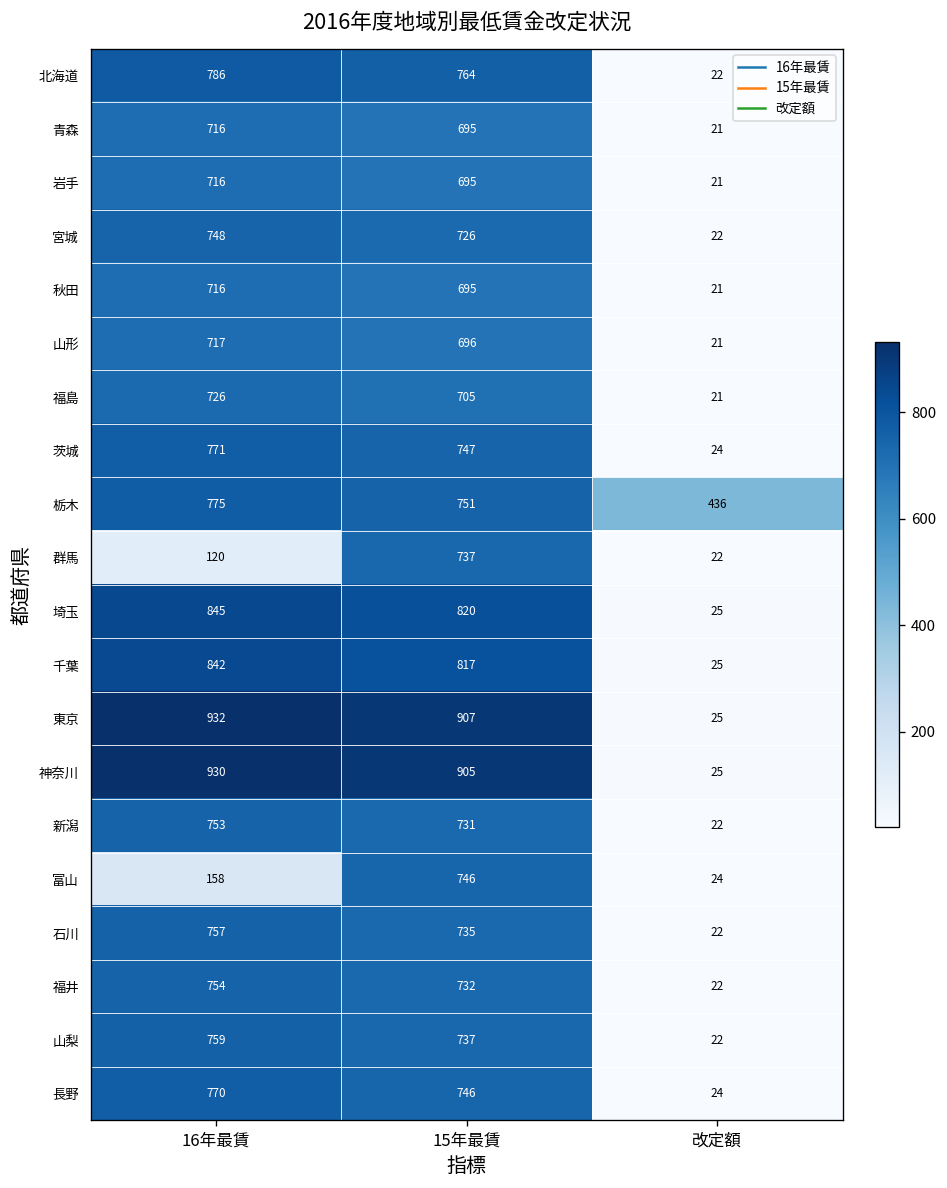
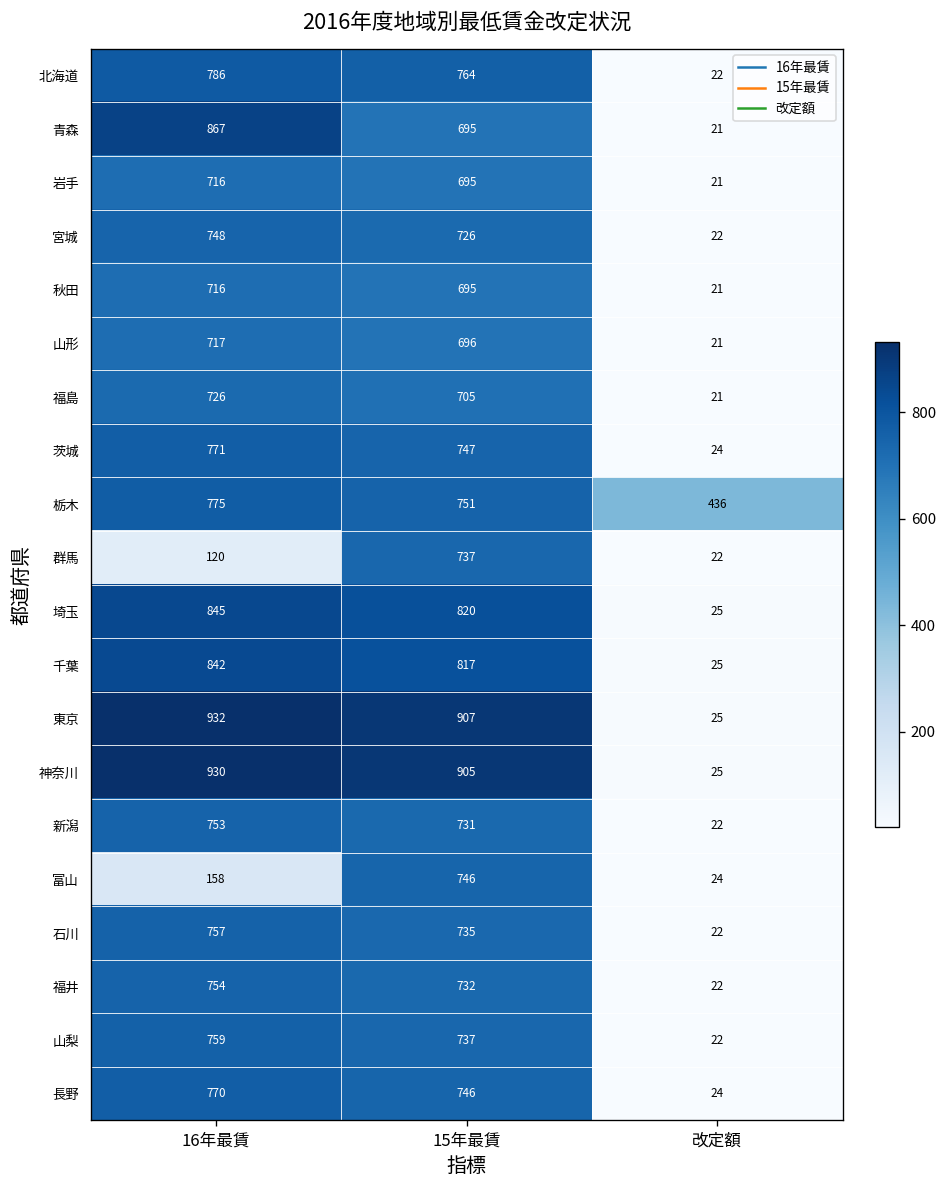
青森, 16年最賃: 716 -> 867
